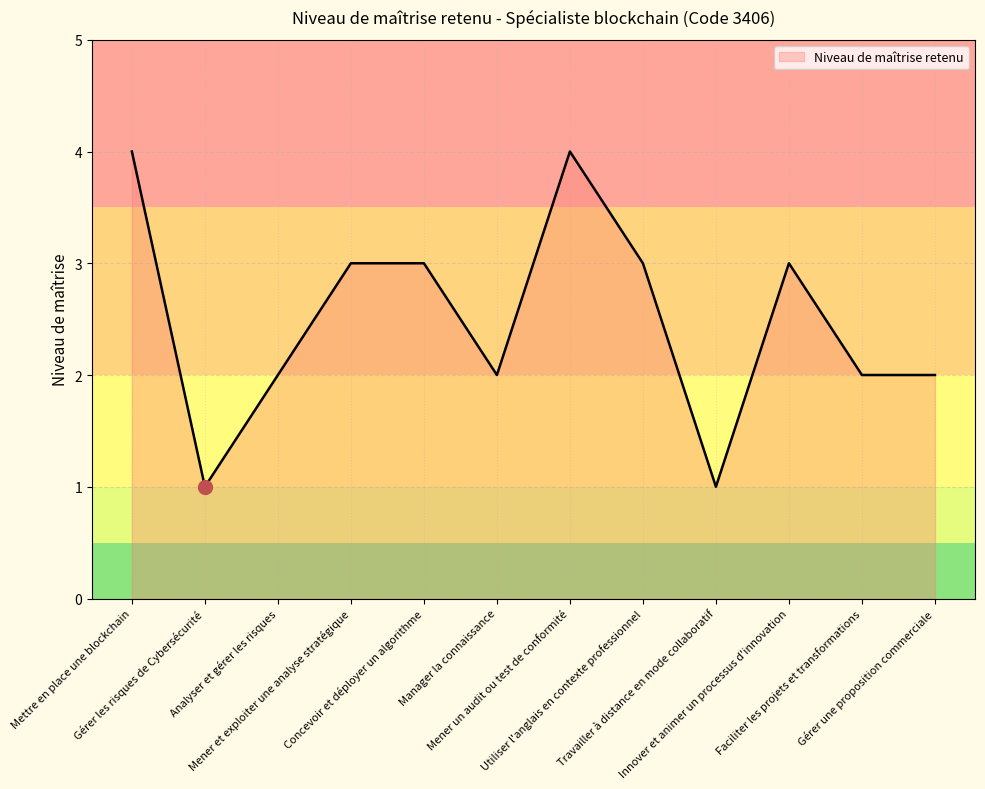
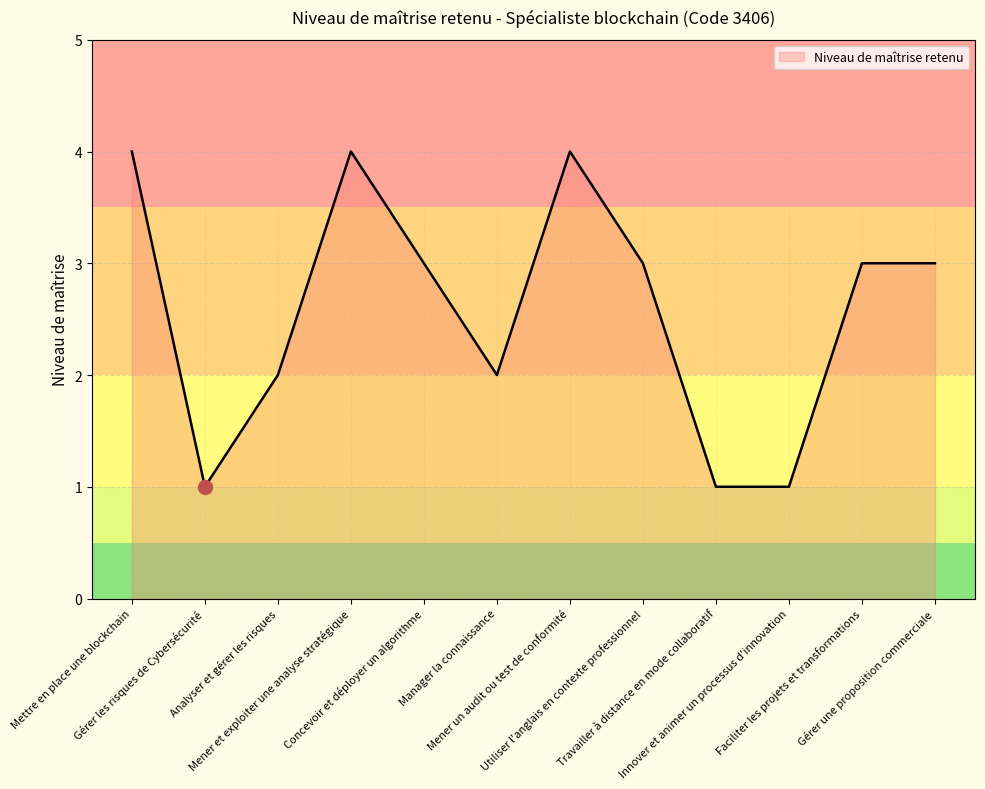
Niveau de maîtrise retenu, Mener et exploiter une analyse stratégique: 3 -> 4
Niveau de maîtrise retenu, Innover et animer un processus d'innovation: 3 -> 1
Niveau de maîtrise retenu, Faciliter les projets et transformations: 2 -> 3
Niveau de maîtrise retenu, Gérer une proposition commerciale: 2 -> 3
